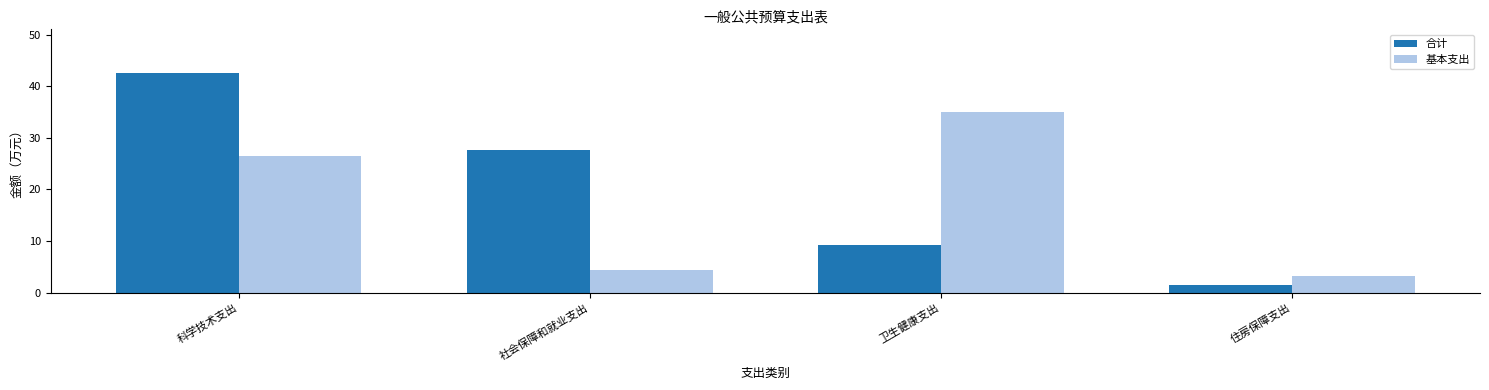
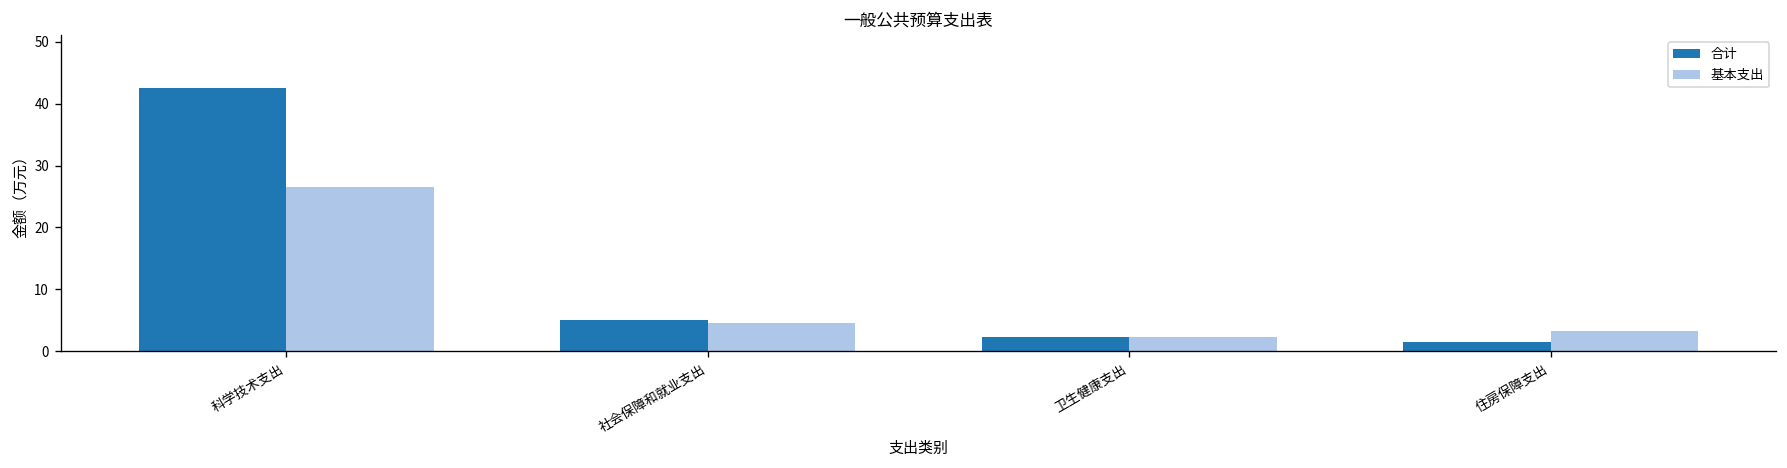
合计, 社会保障和就业支出: 28 -> 5
合计, 卫生健康支出: 9 -> 2
基本支出, 卫生健康支出: 35 -> 2
